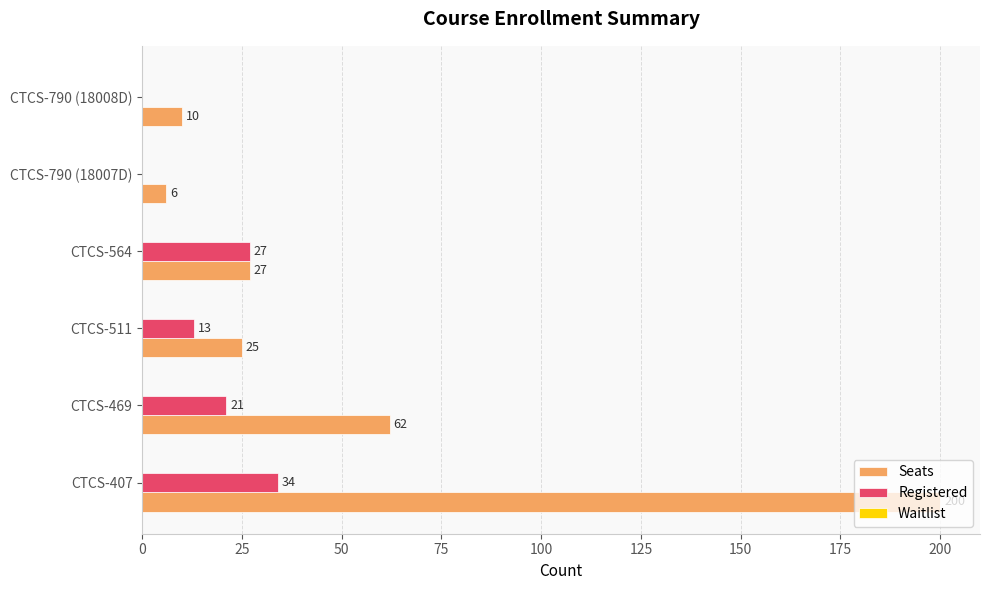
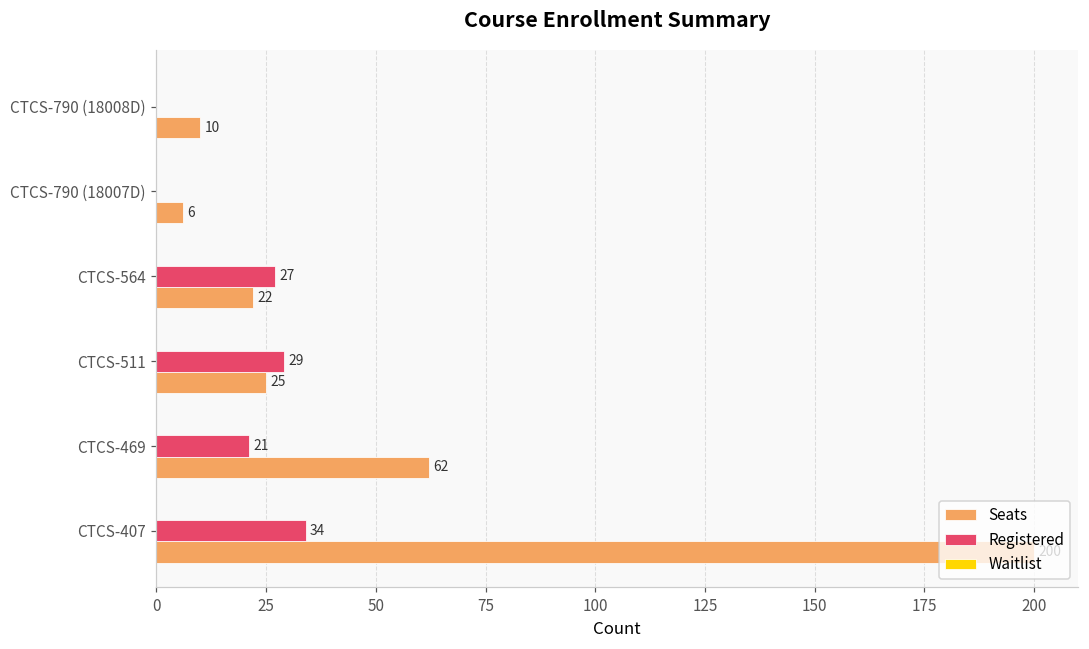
Seats, CTCS-564: 27 -> 22
Registered, CTCS-511: 13 -> 29
